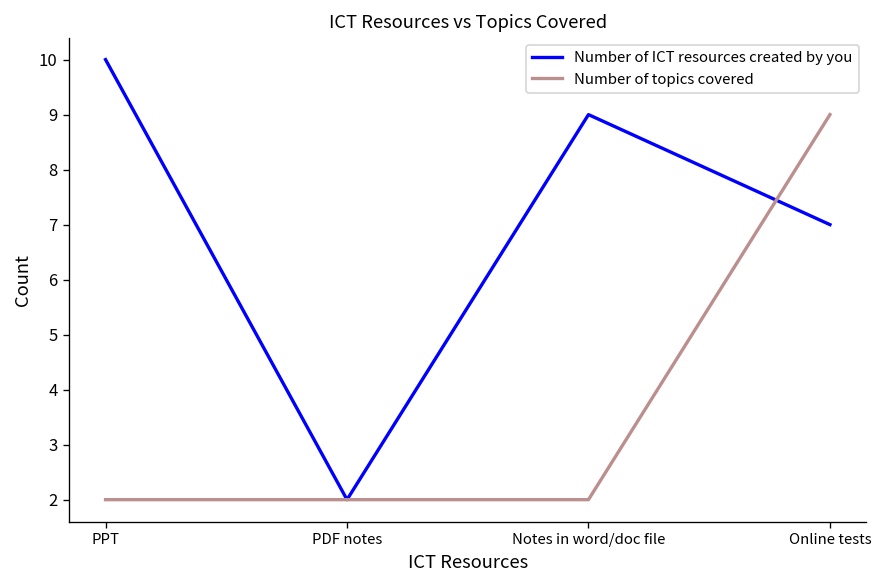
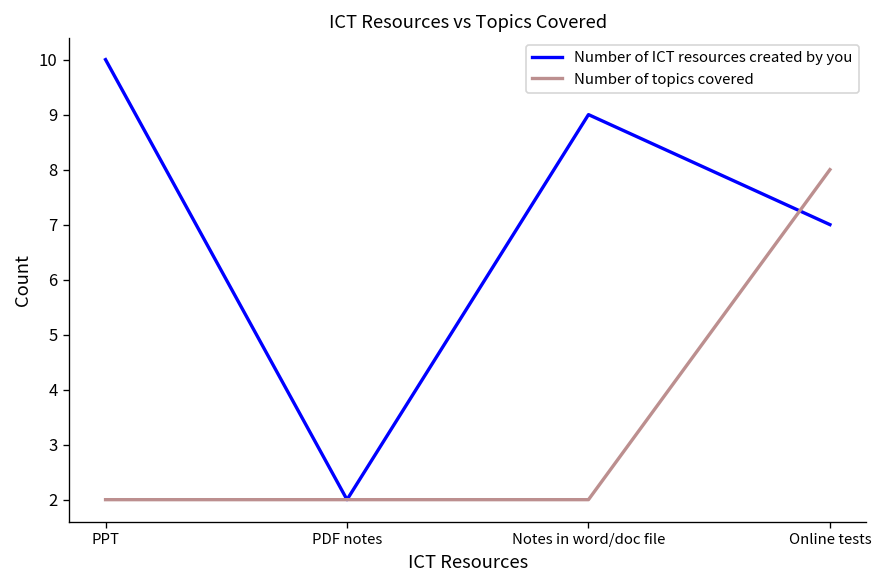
Number of topics covered, Online tests: 9 -> 8
